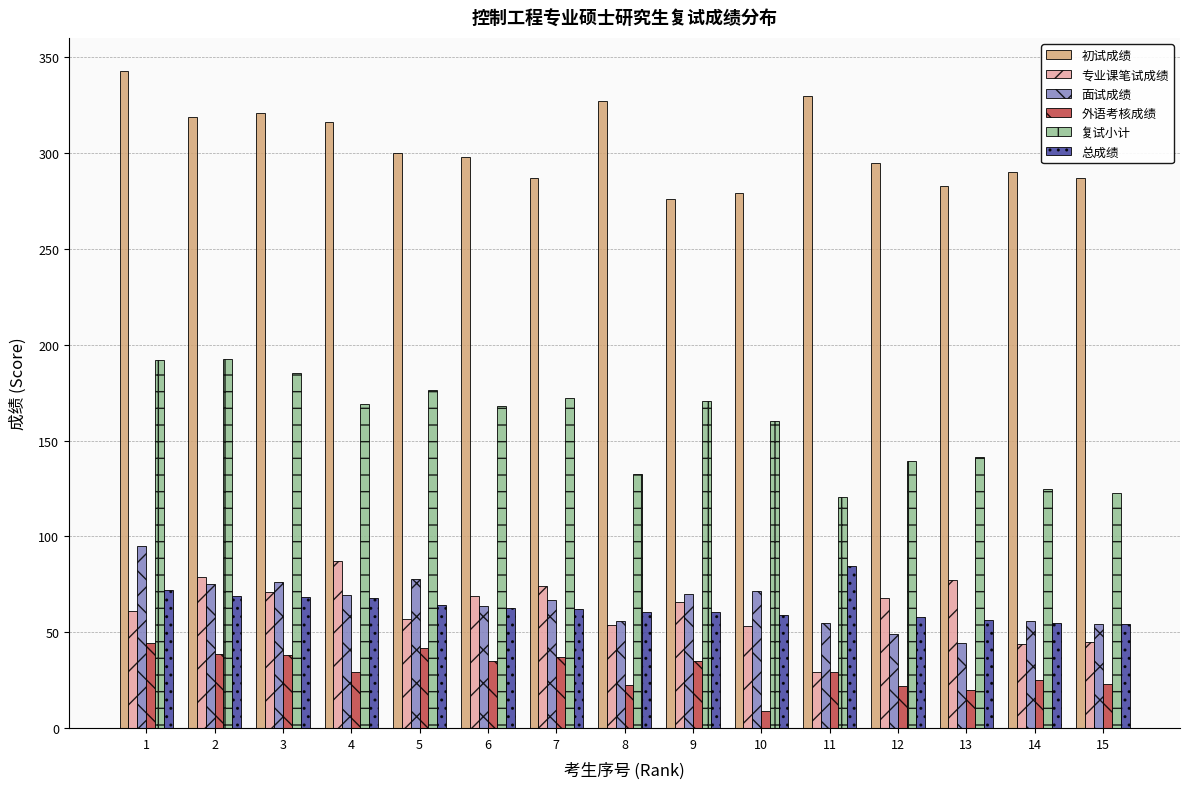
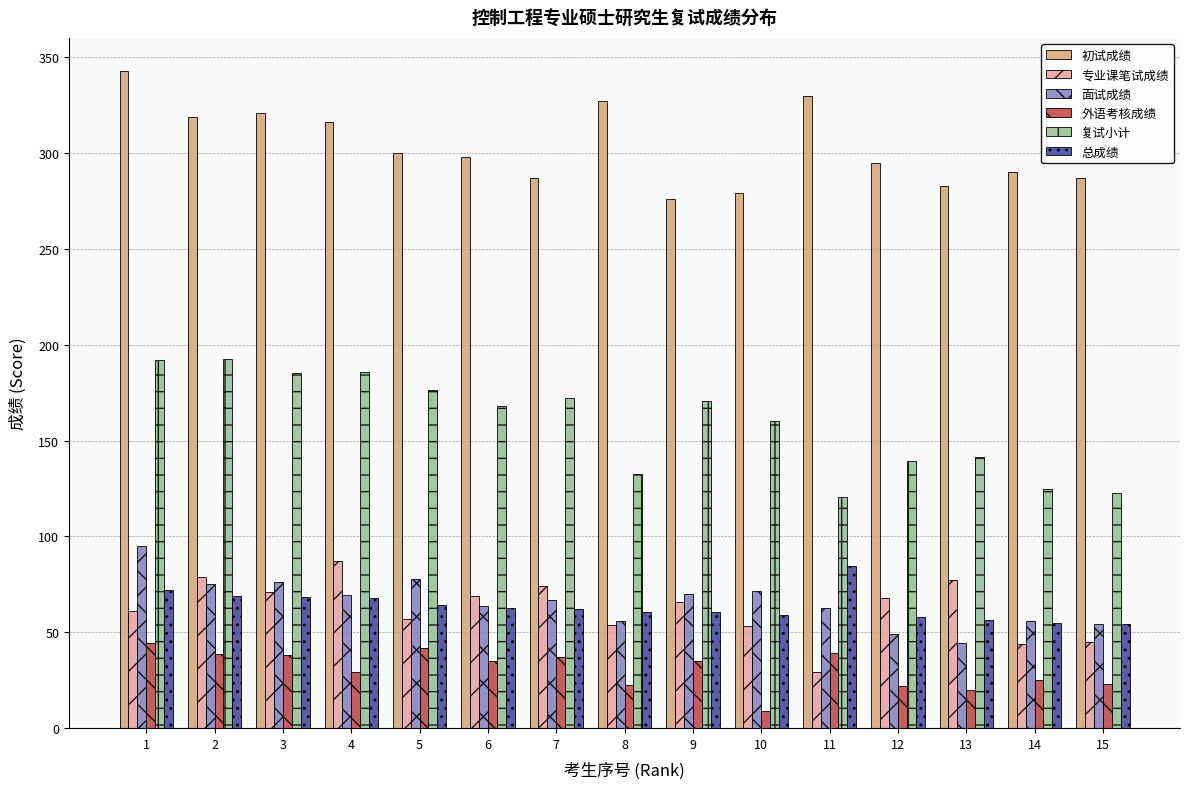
复试小计, 4: 169 -> 186
面试成绩, 11: 55 -> 62
外语考核成绩, 11: 29 -> 39
